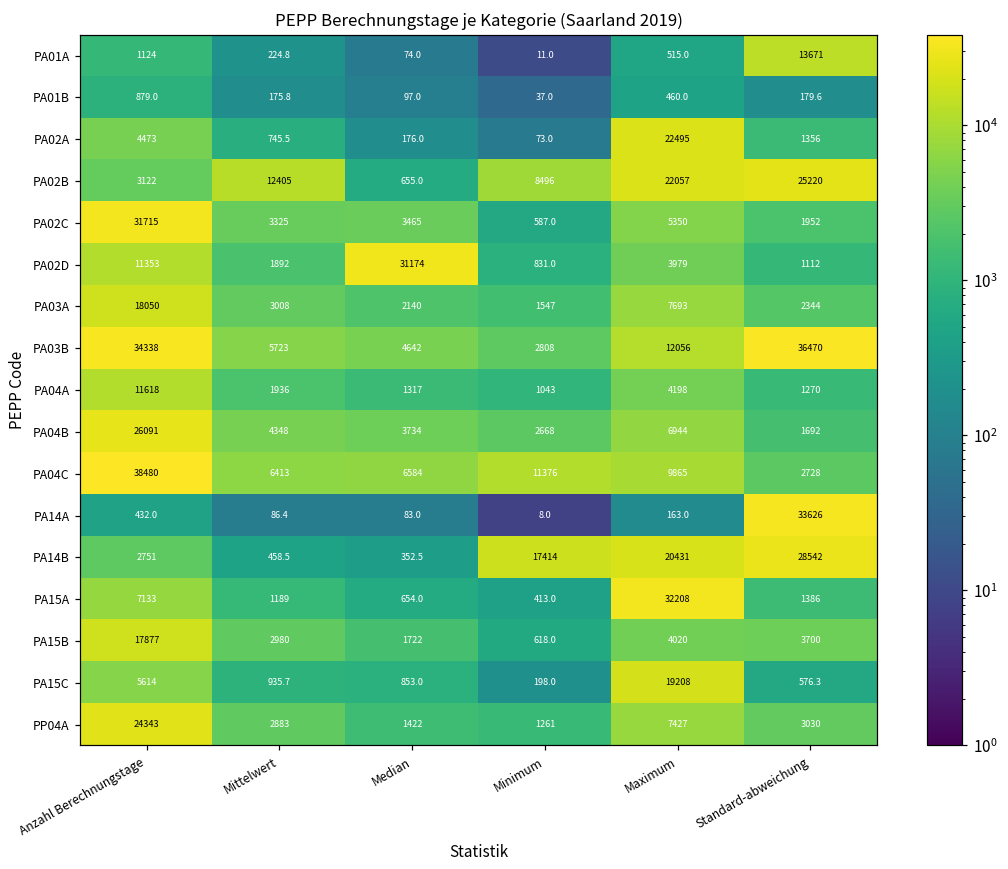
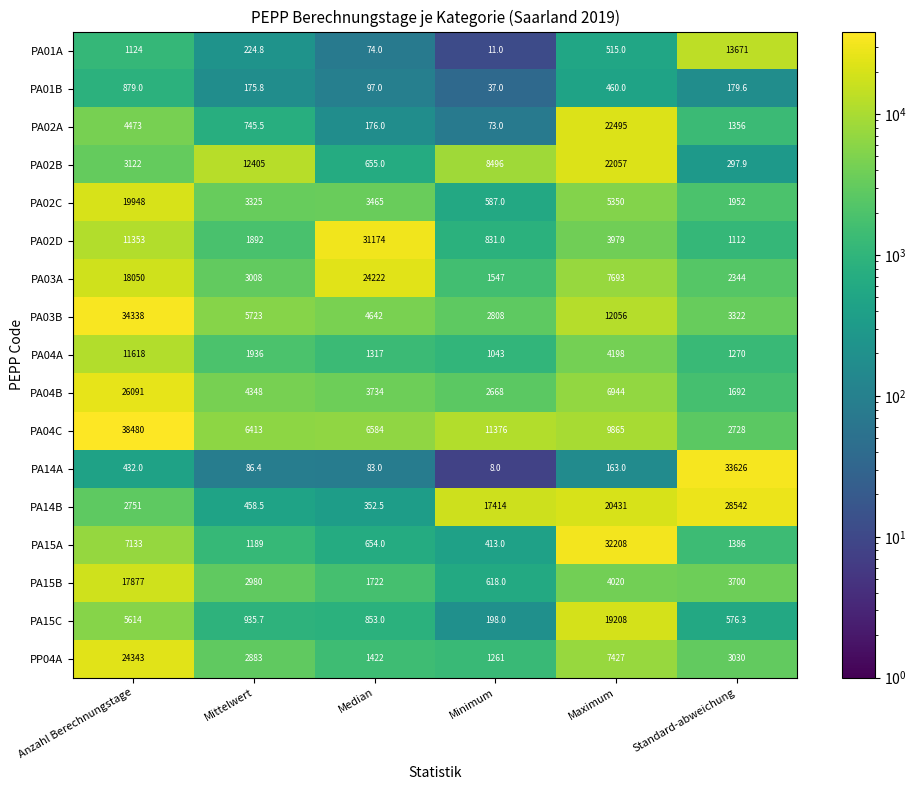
PA02B, Standard-abweichung: 25220 -> 297.9
PA02C, Anzahl Berechnungstage: 31715 -> 19948
PA03A, Median: 2140 -> 24222
PA03B, Standard-abweichung: 36470 -> 3322
